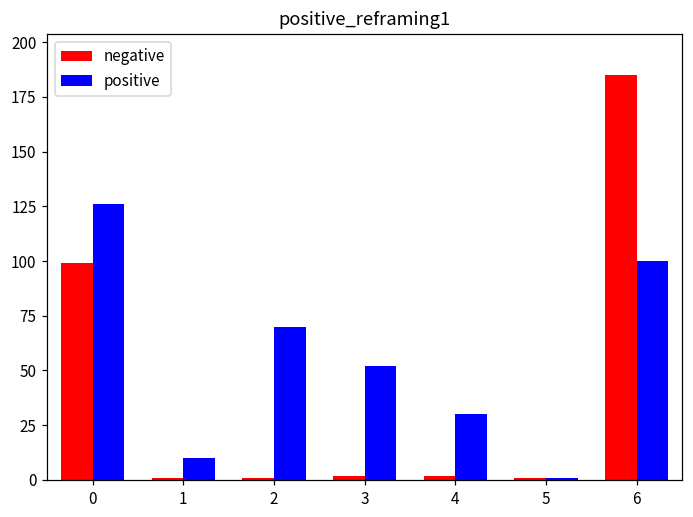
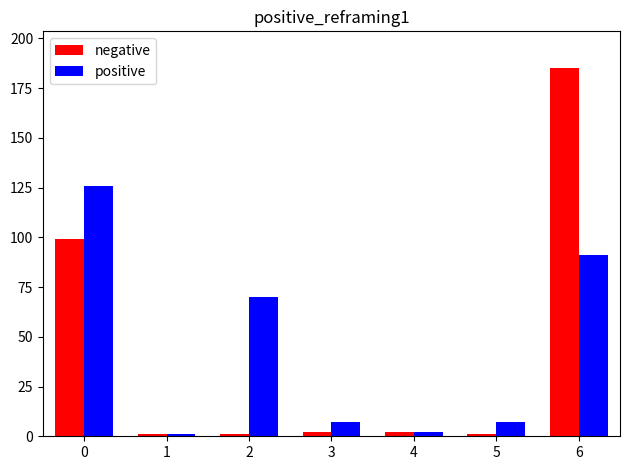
positive, 1: 10 -> 1
positive, 3: 52 -> 7
positive, 4: 30 -> 2
positive, 5: 1 -> 7
positive, 6: 100 -> 91
